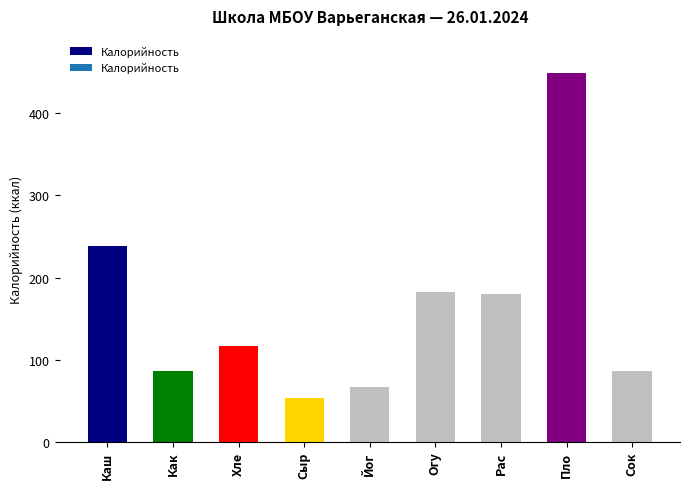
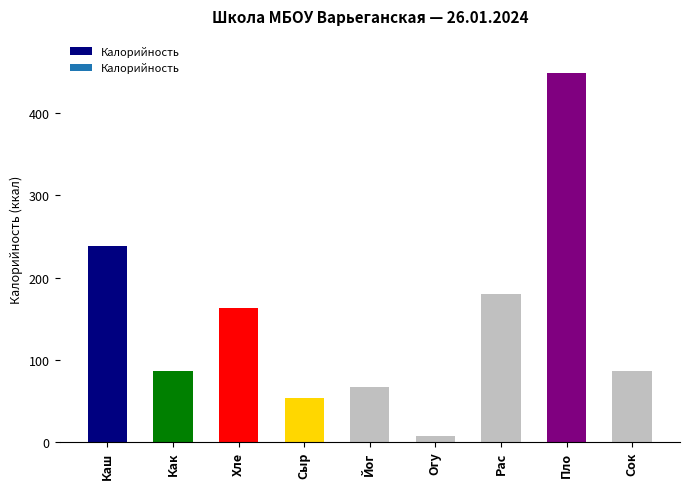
Хле: 120 -> 160
Огу: 180 -> 10
